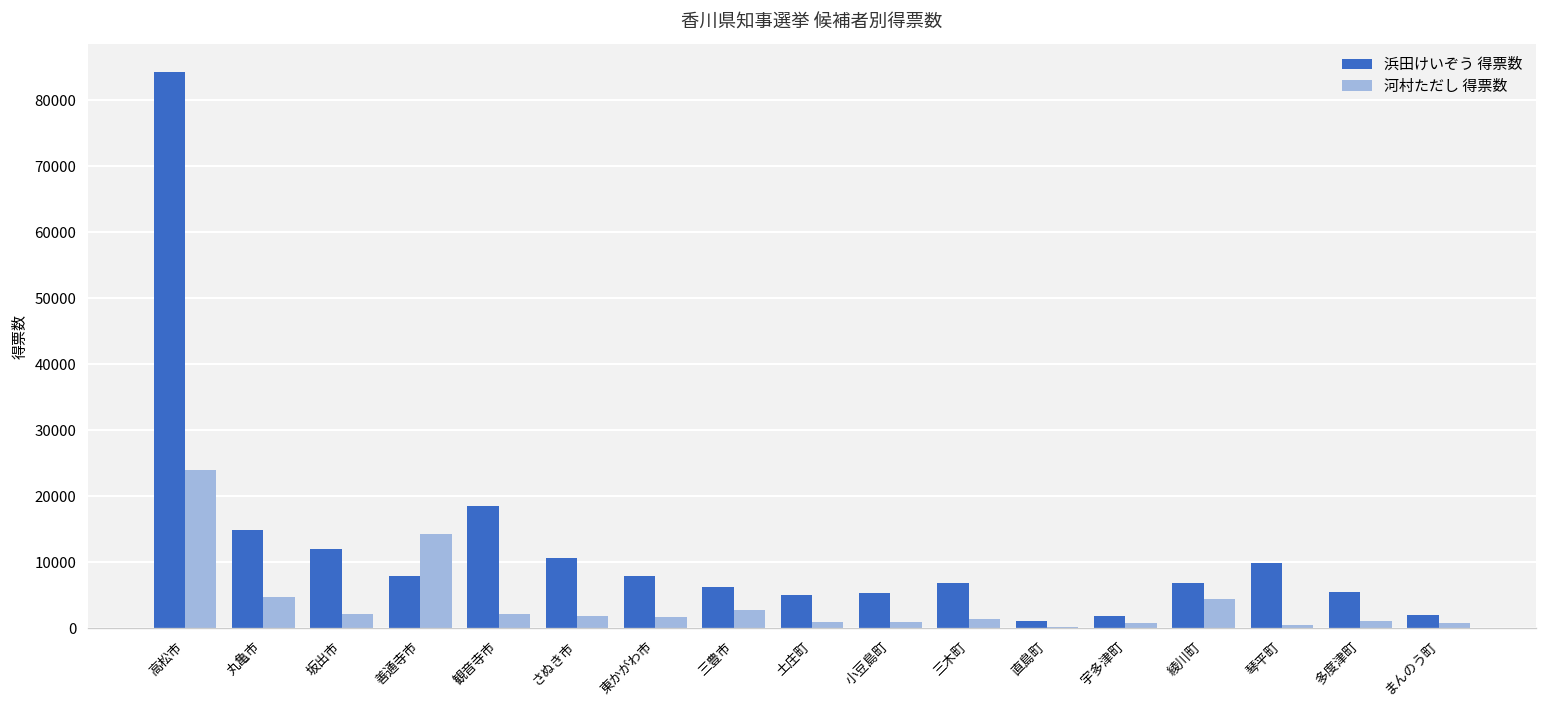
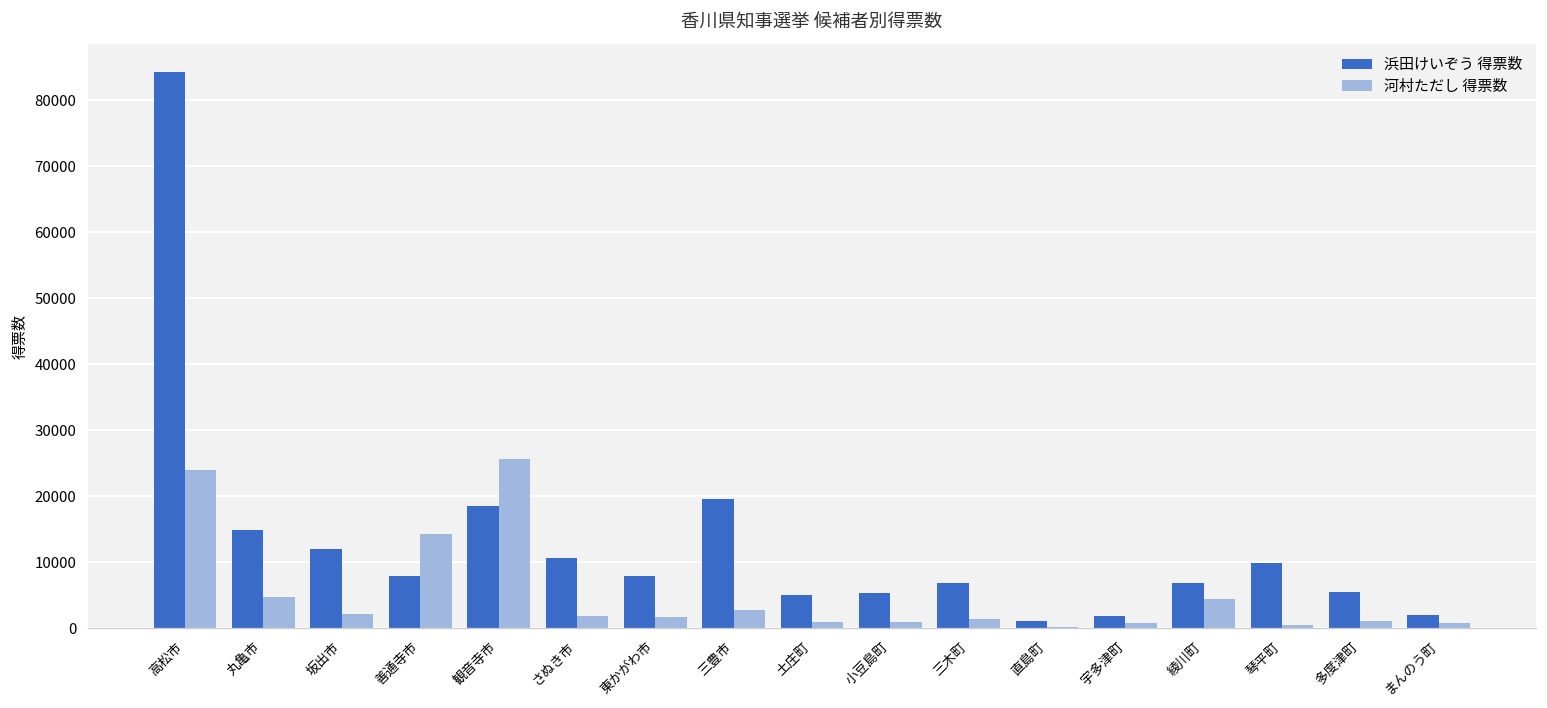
河村ただし 得票数, 観音寺市: 2000 -> 26000
浜田けいぞう 得票数, 三豊市: 6000 -> 20000
